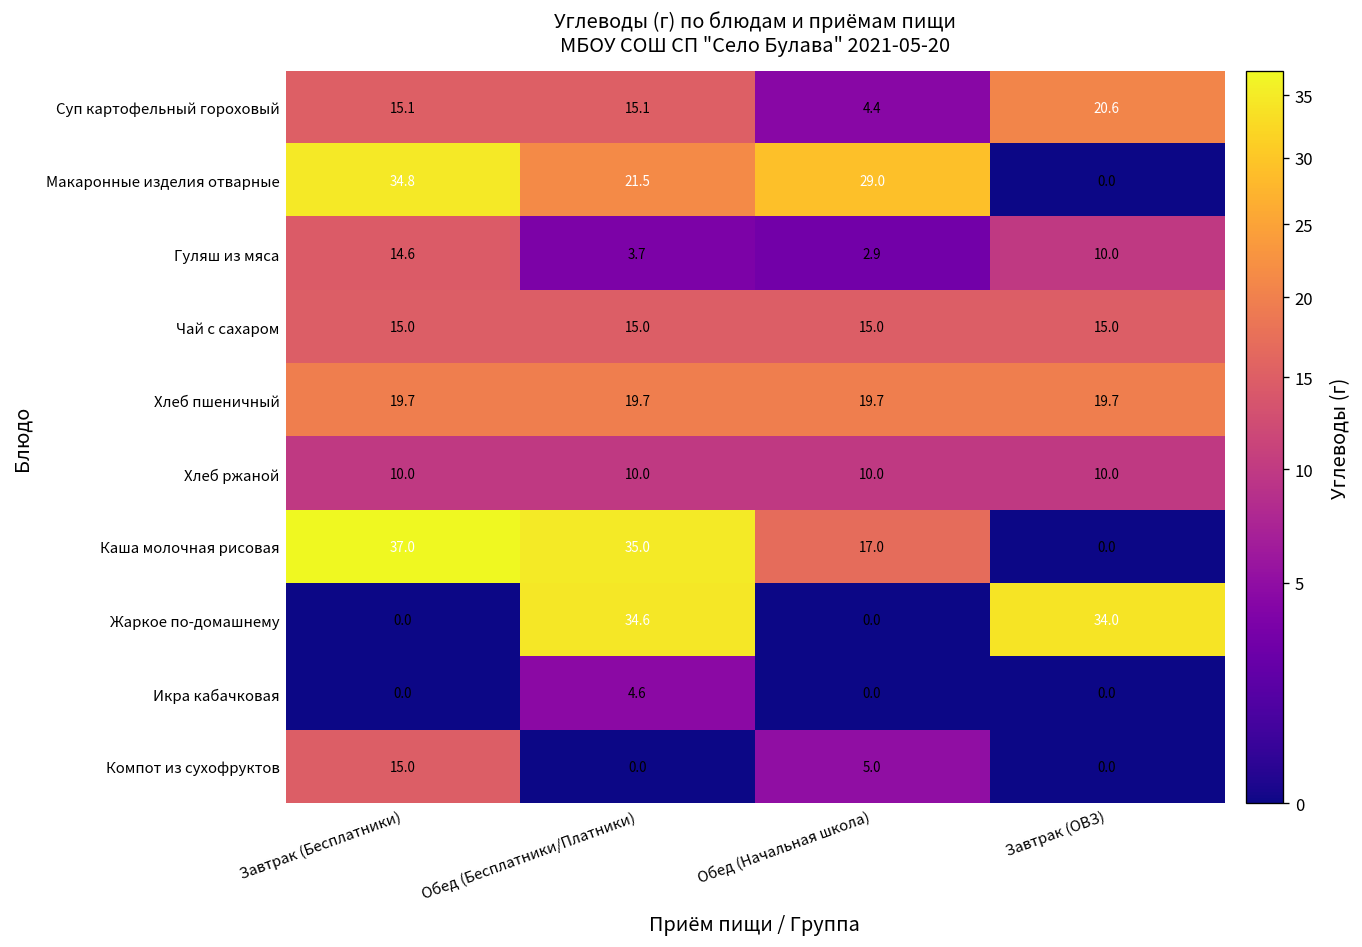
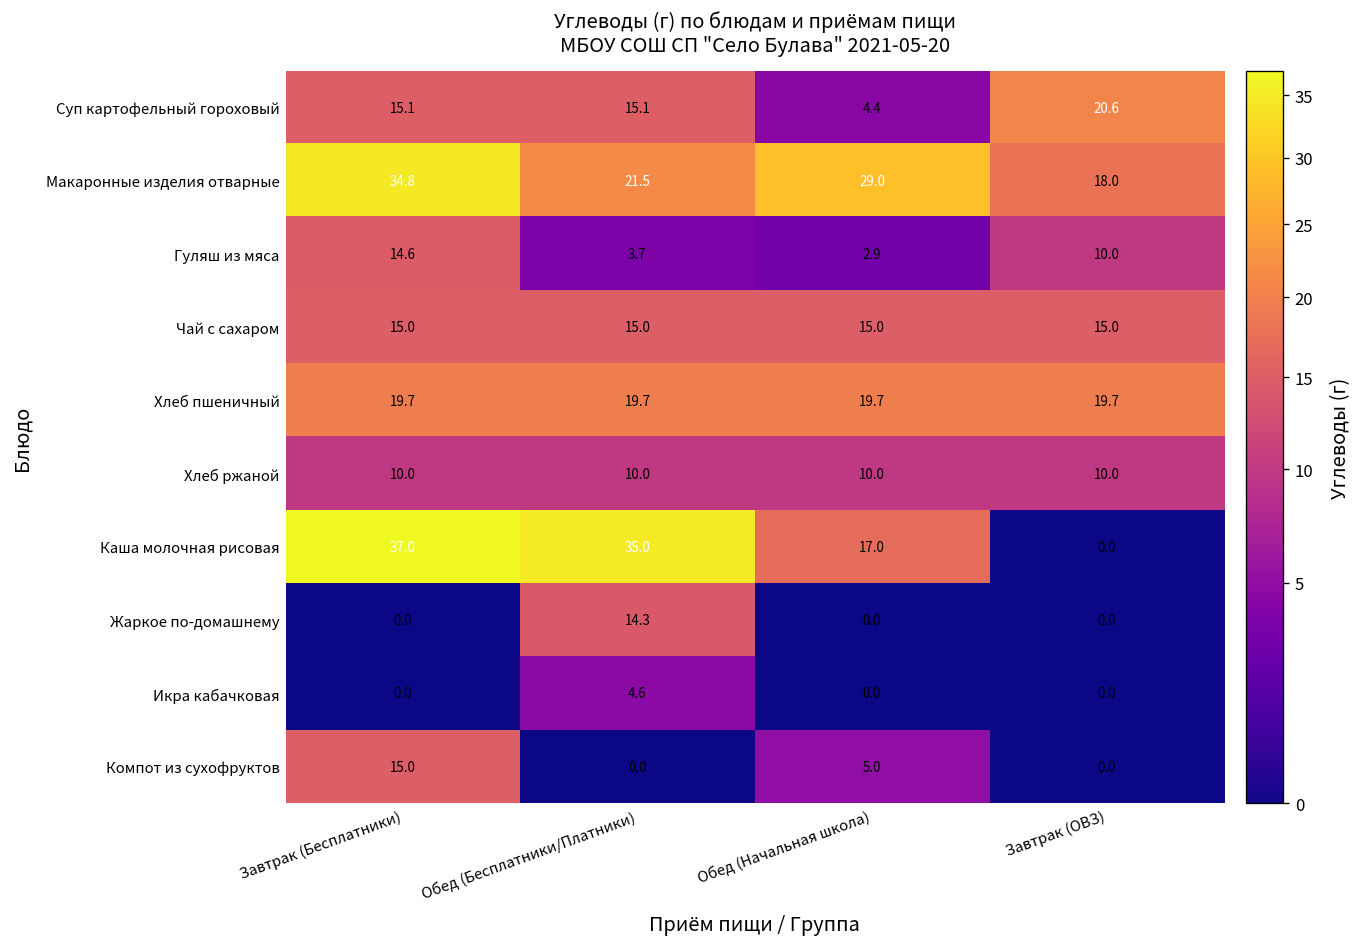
Макаронные изделия отварные, Завтрак (ОВЗ): 0.0 -> 18.0
Жаркое по-домашнему, Обед (Бесплатники/Платники): 34.6 -> 14.3
Жаркое по-домашнему, Завтрак (ОВЗ): 34.0 -> 0.0
